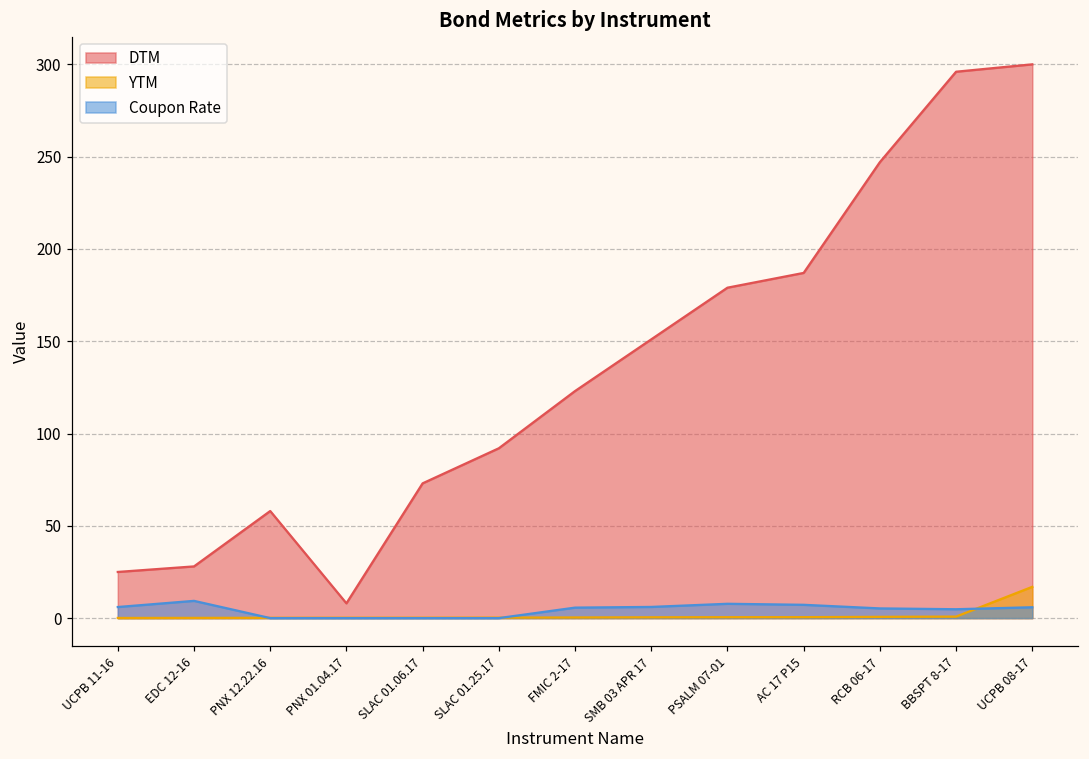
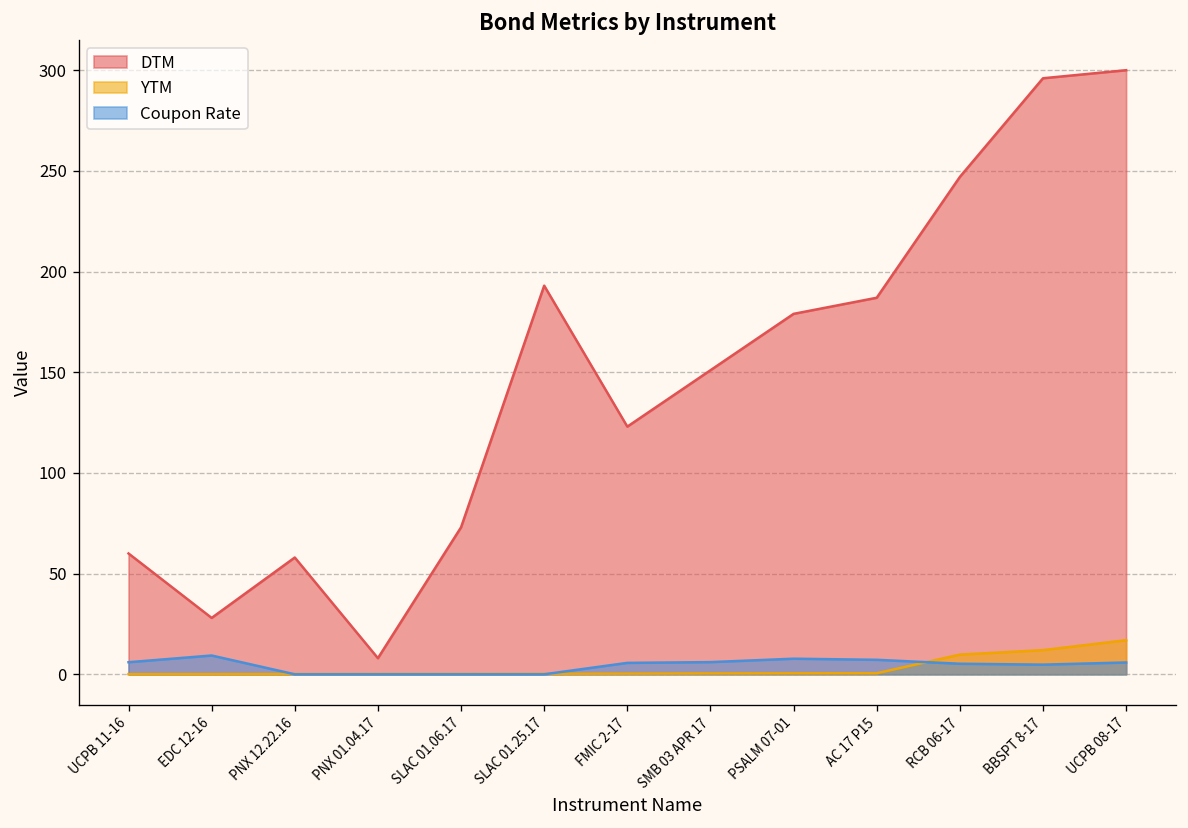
DTM, UCPB 11-16: 25 -> 60
DTM, SLAC 01.25.17: 92 -> 193
YTM, RCB 06-17: 1 -> 10
YTM, BBSPT 8-17: 1 -> 12
